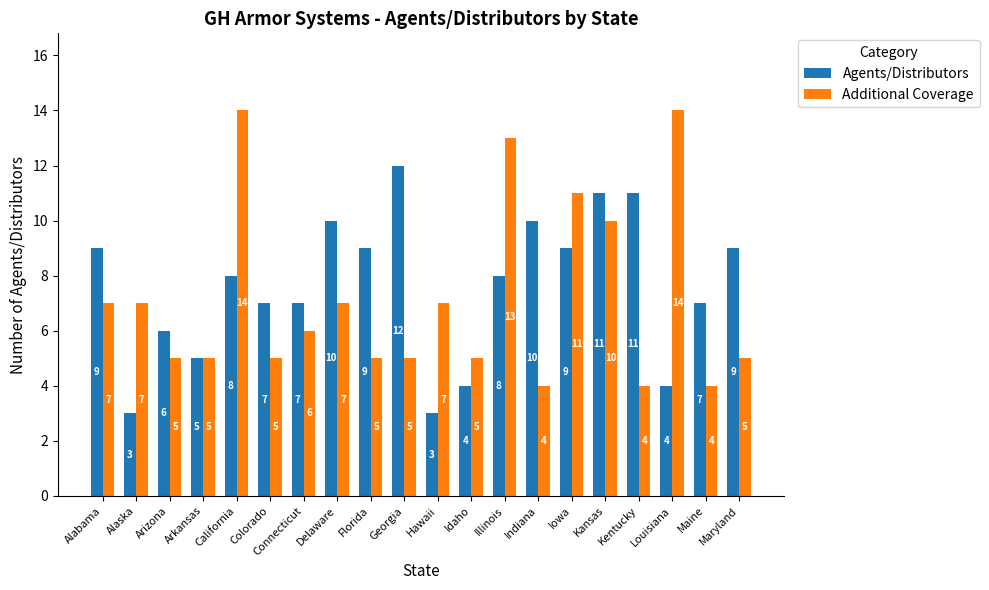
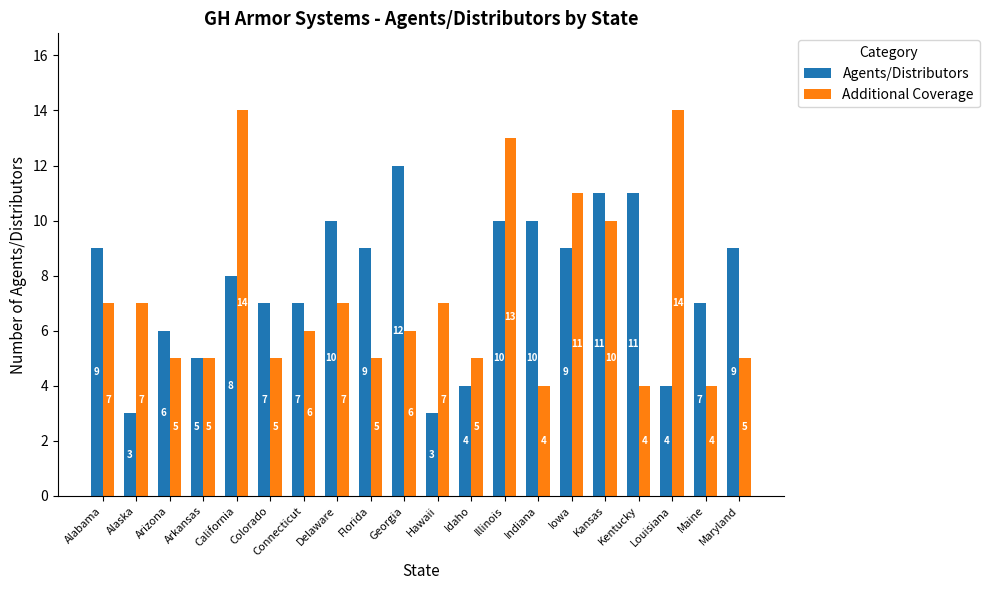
Additional Coverage, Georgia: 5 -> 6
Agents/Distributors, Illinois: 8 -> 10
